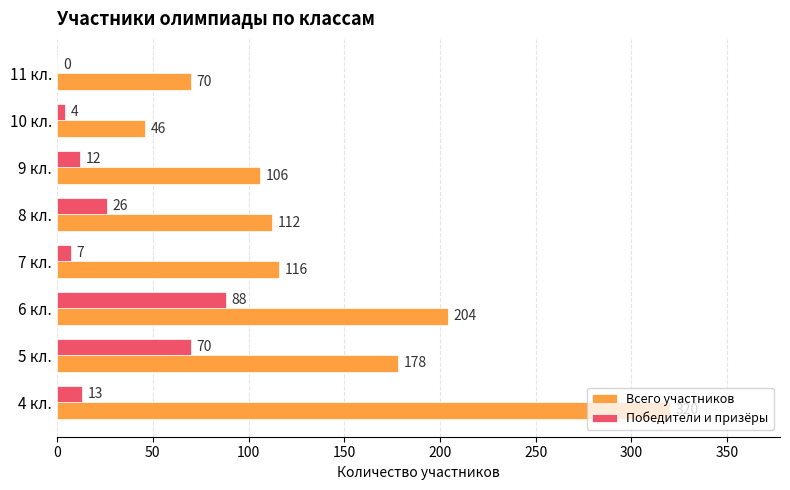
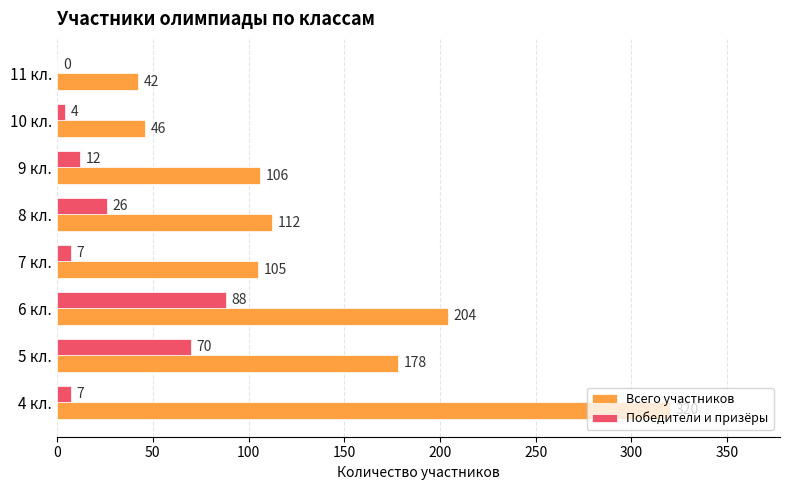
Всего участников, 11 кл.: 70 -> 42
Всего участников, 7 кл.: 116 -> 105
Победители и призёры, 4 кл.: 13 -> 7
